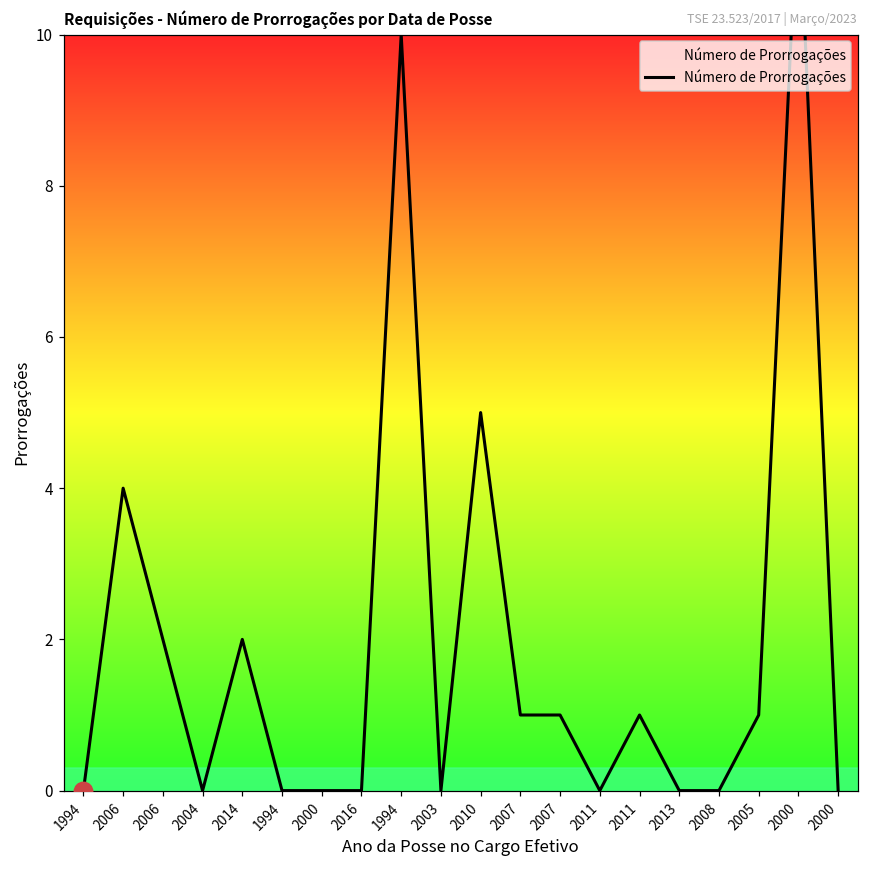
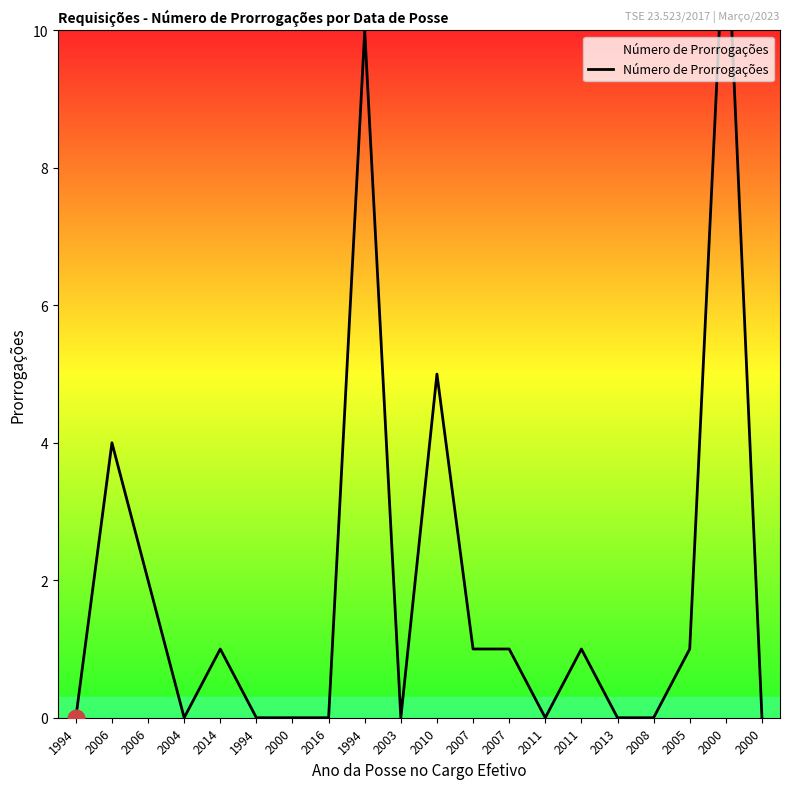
Número de Prorrogações, 2014: 2 -> 1
